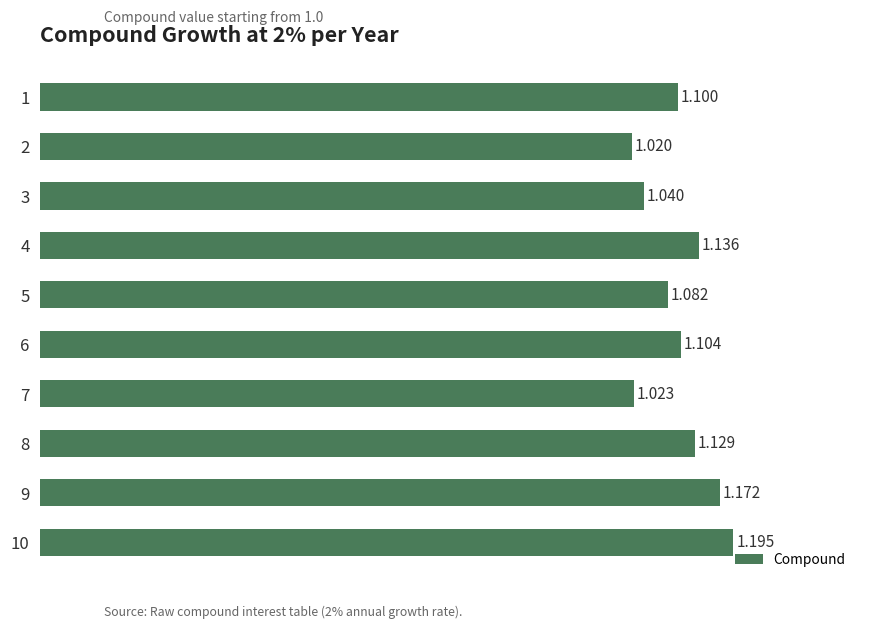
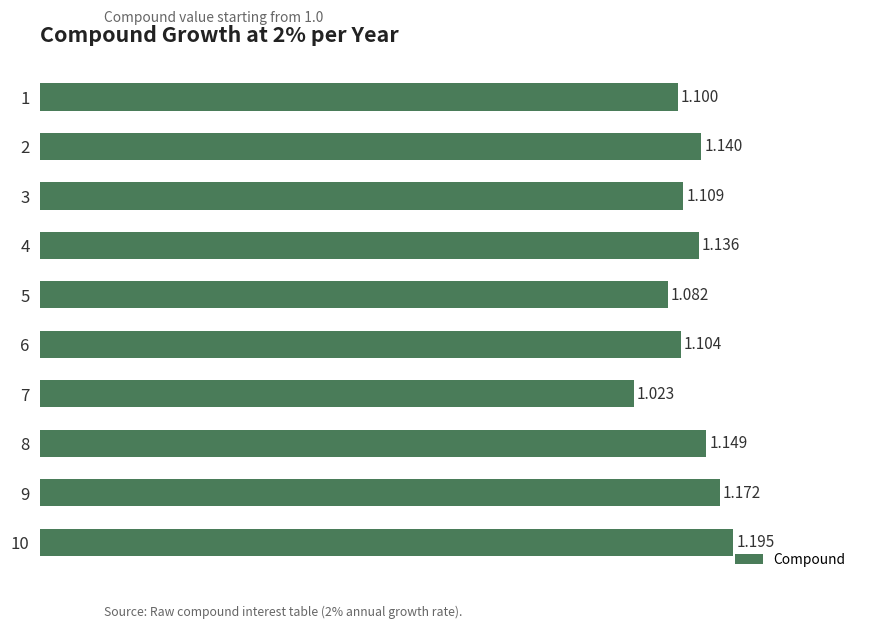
2: 1.020 -> 1.140
3: 1.040 -> 1.109
8: 1.129 -> 1.149
